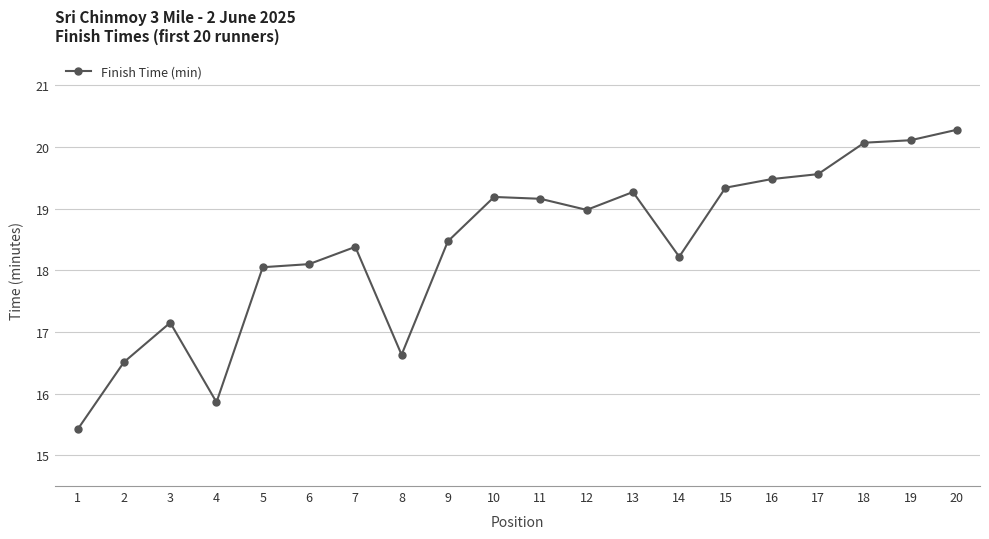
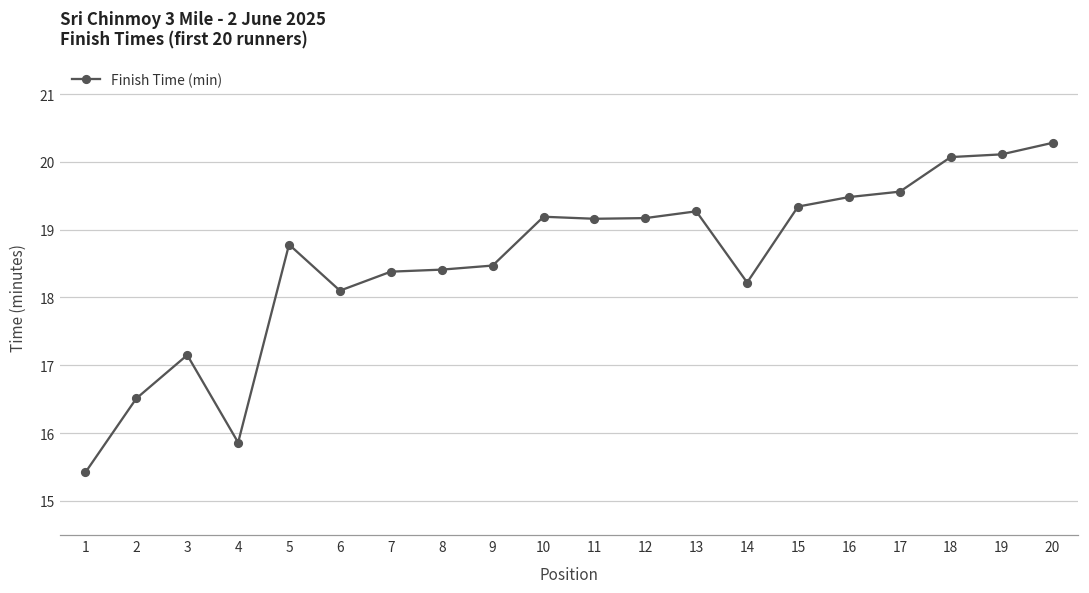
5: 18.1 -> 18.8
8: 16.6 -> 18.4
12: 19.0 -> 19.2
